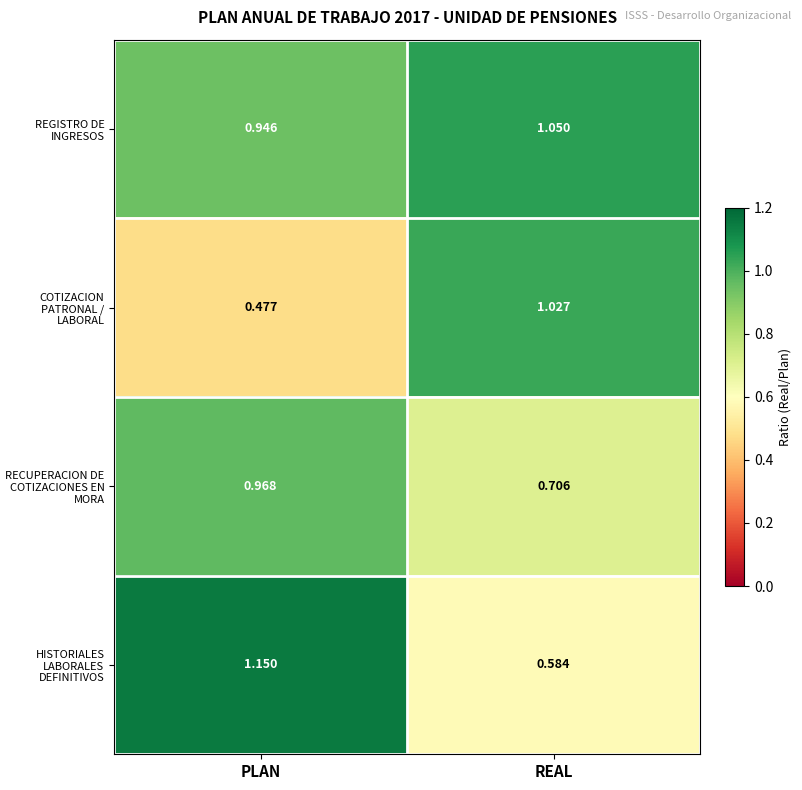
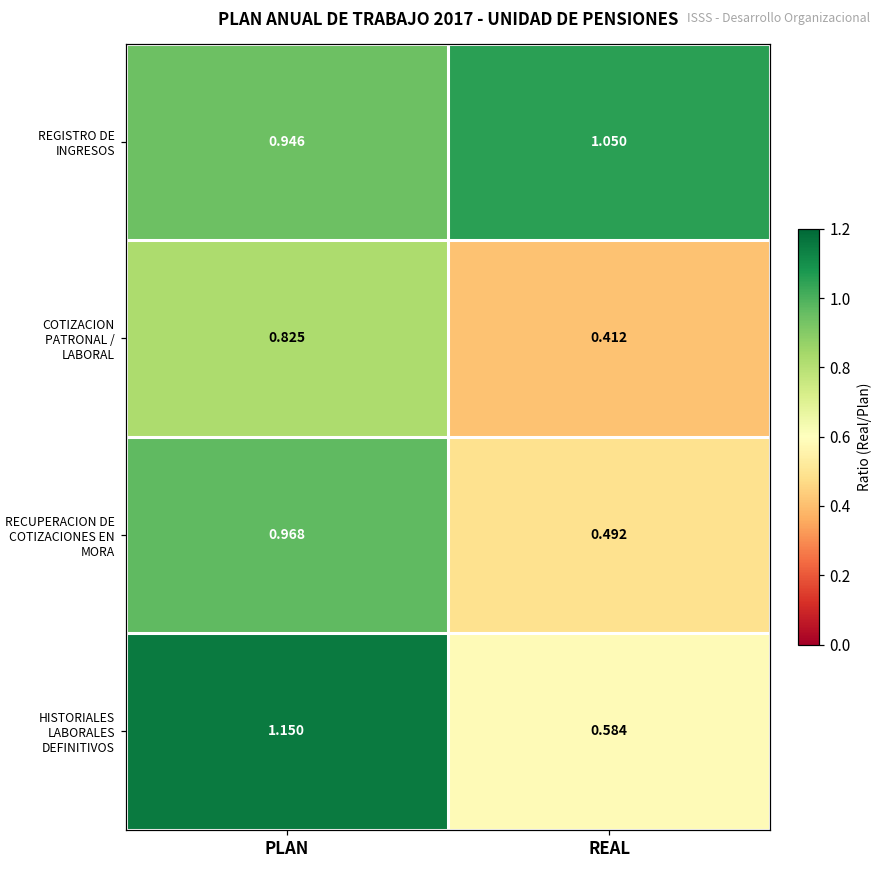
COTIZACION PATRONAL / LABORAL, PLAN: 0.477 -> 0.825
COTIZACION PATRONAL / LABORAL, REAL: 1.027 -> 0.412
RECUPERACION DE COTIZACIONES EN MORA, REAL: 0.706 -> 0.492
